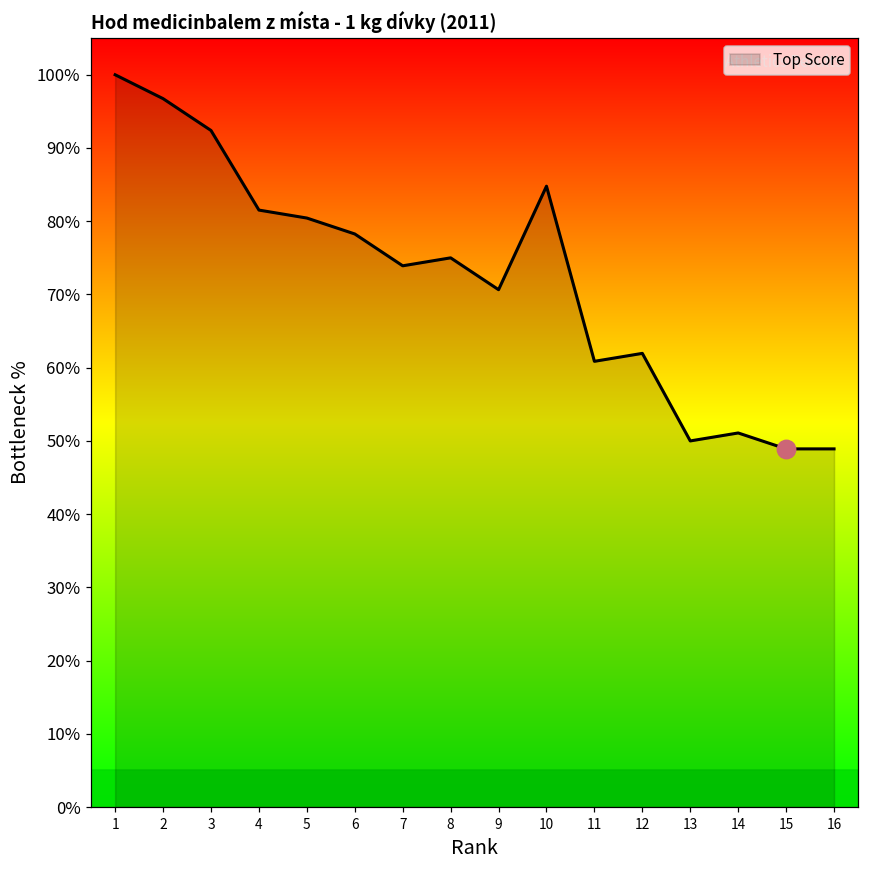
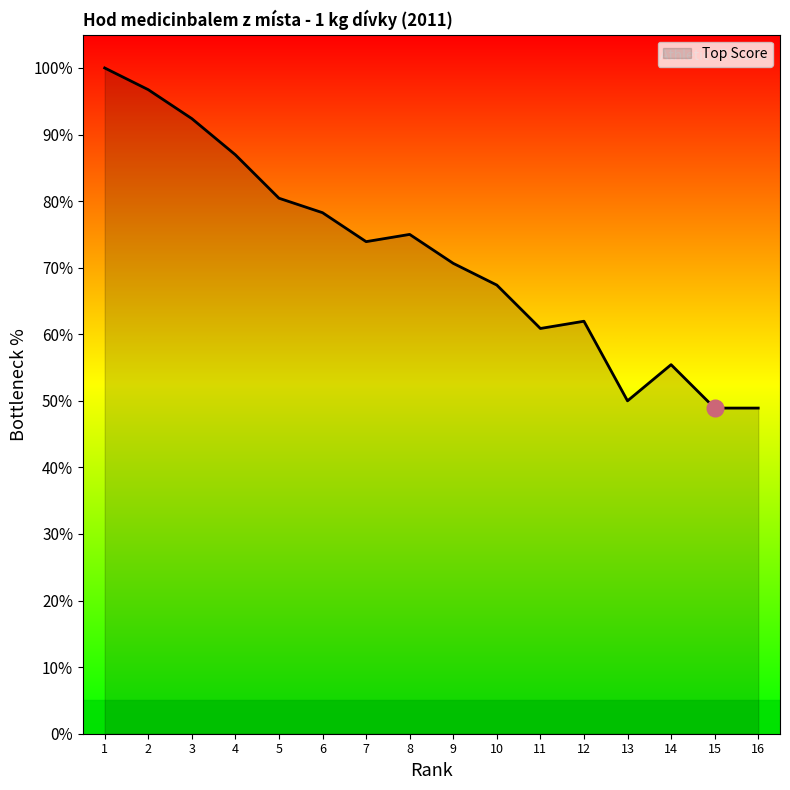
Top Score, 4: 82% -> 87%
Top Score, 10: 85% -> 67%
Top Score, 14: 51% -> 55%
